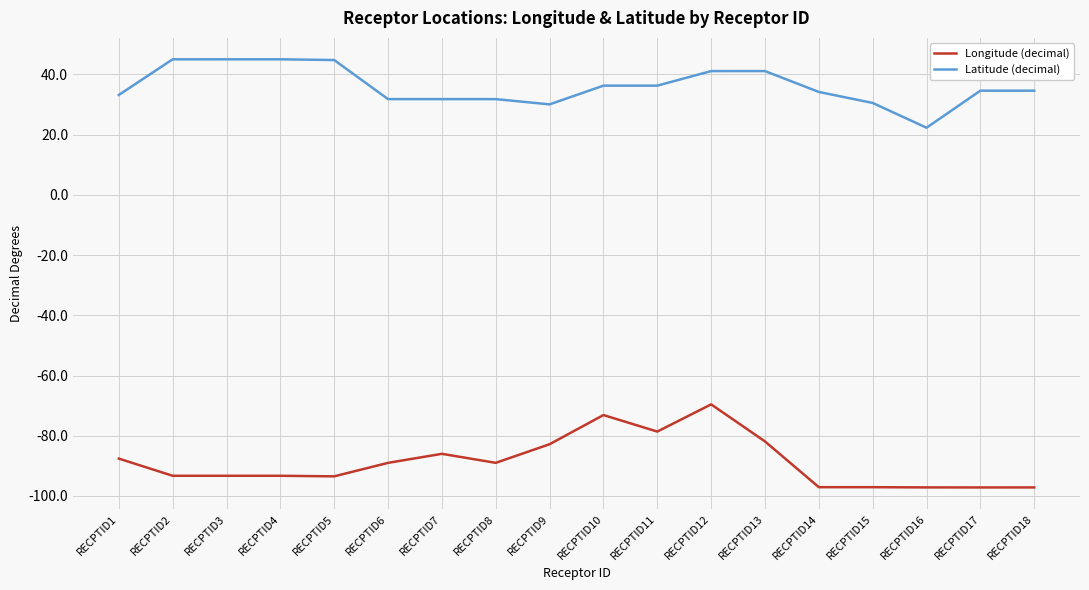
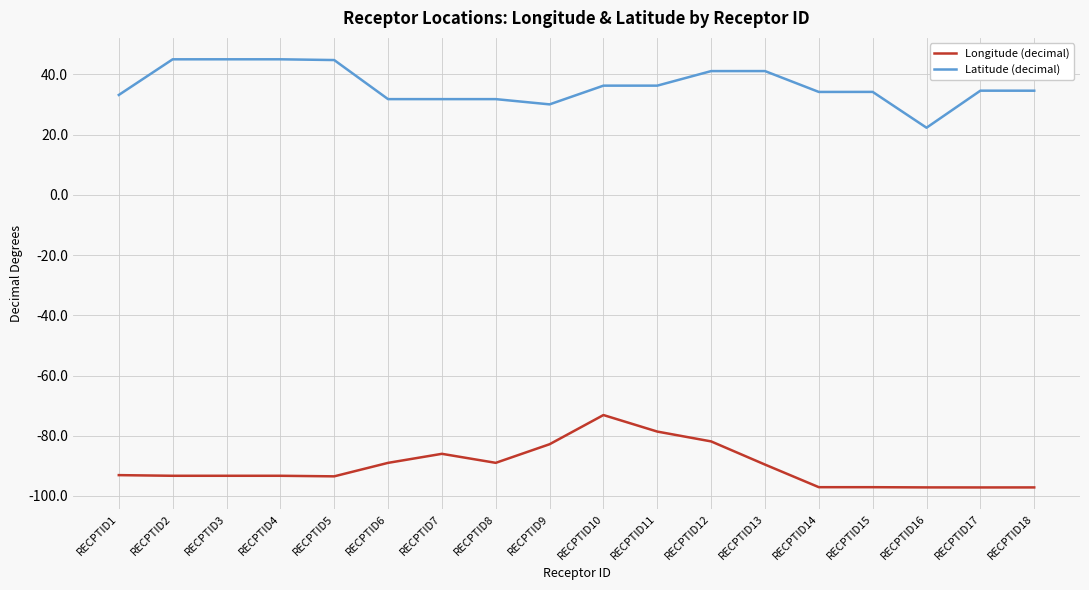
Longitude (decimal), RECPTID1: -88 -> -93
Longitude (decimal), RECPTID12: -70 -> -82
Longitude (decimal), RECPTID13: -82 -> -90
Latitude (decimal), RECPTID15: 31 -> 34
